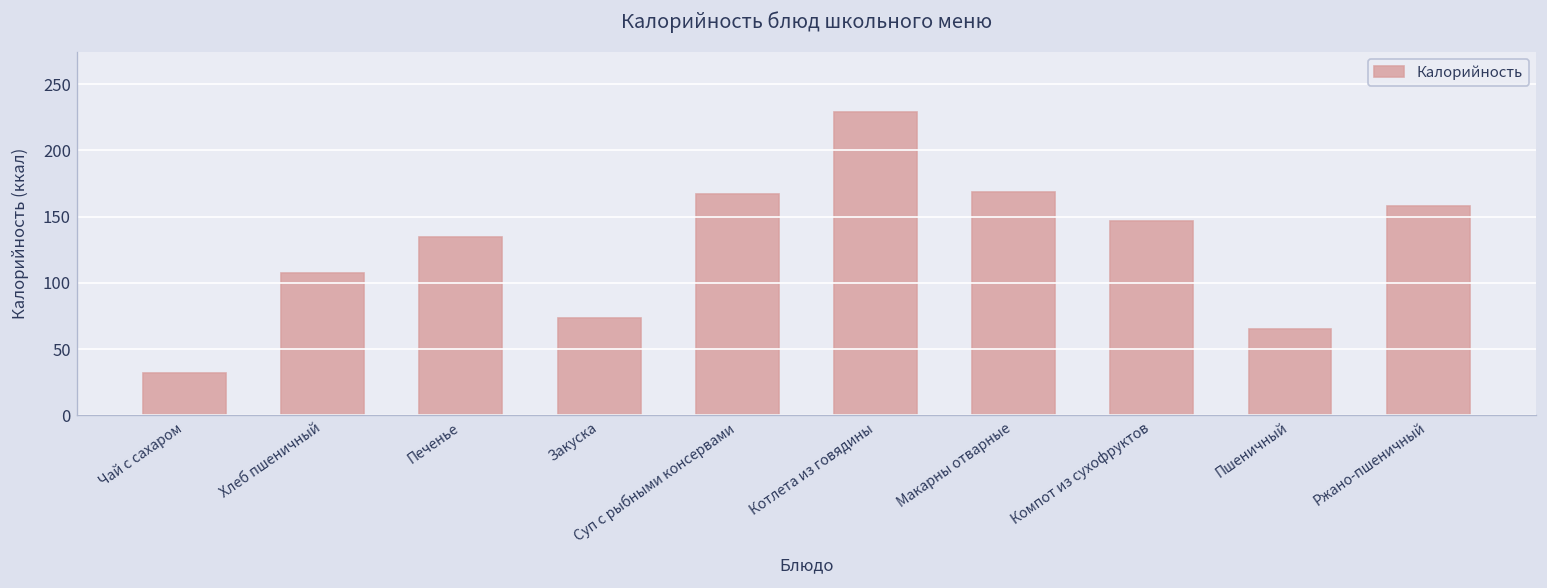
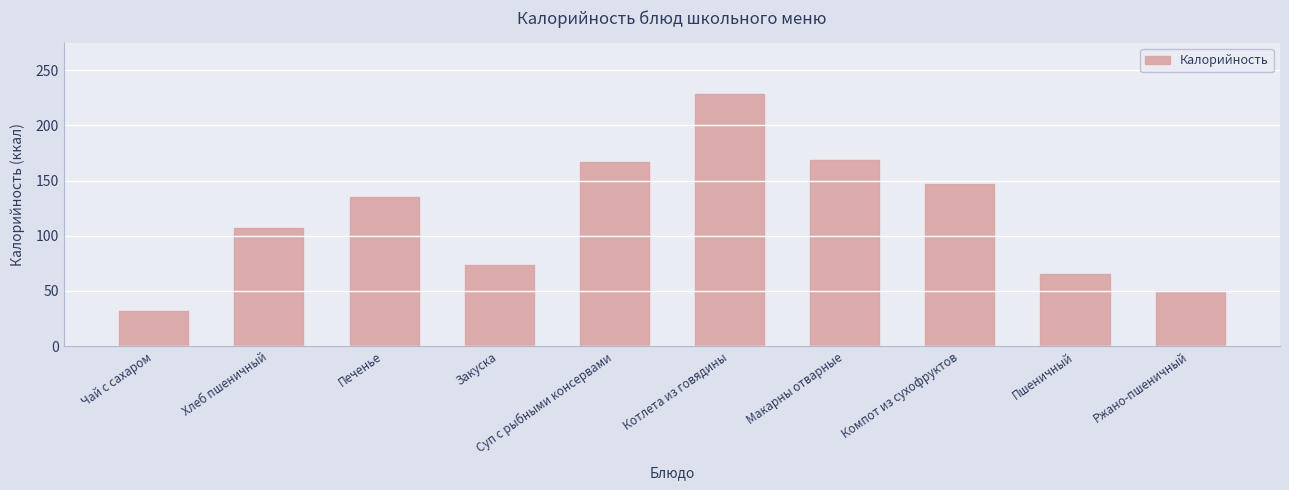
Ржано-пшеничный: 158 -> 50
